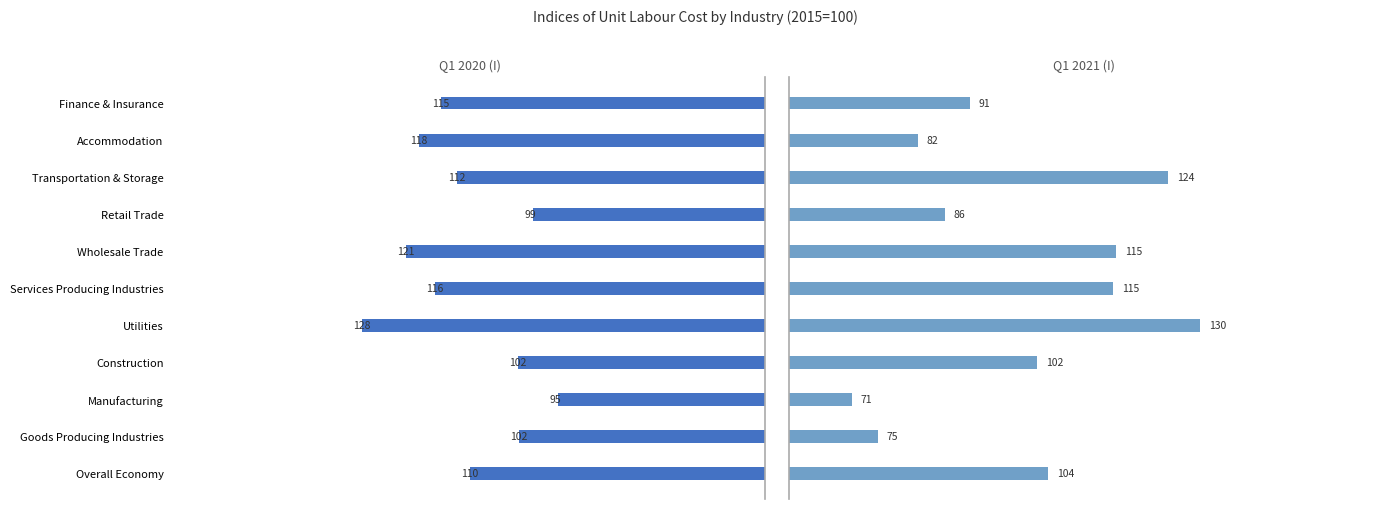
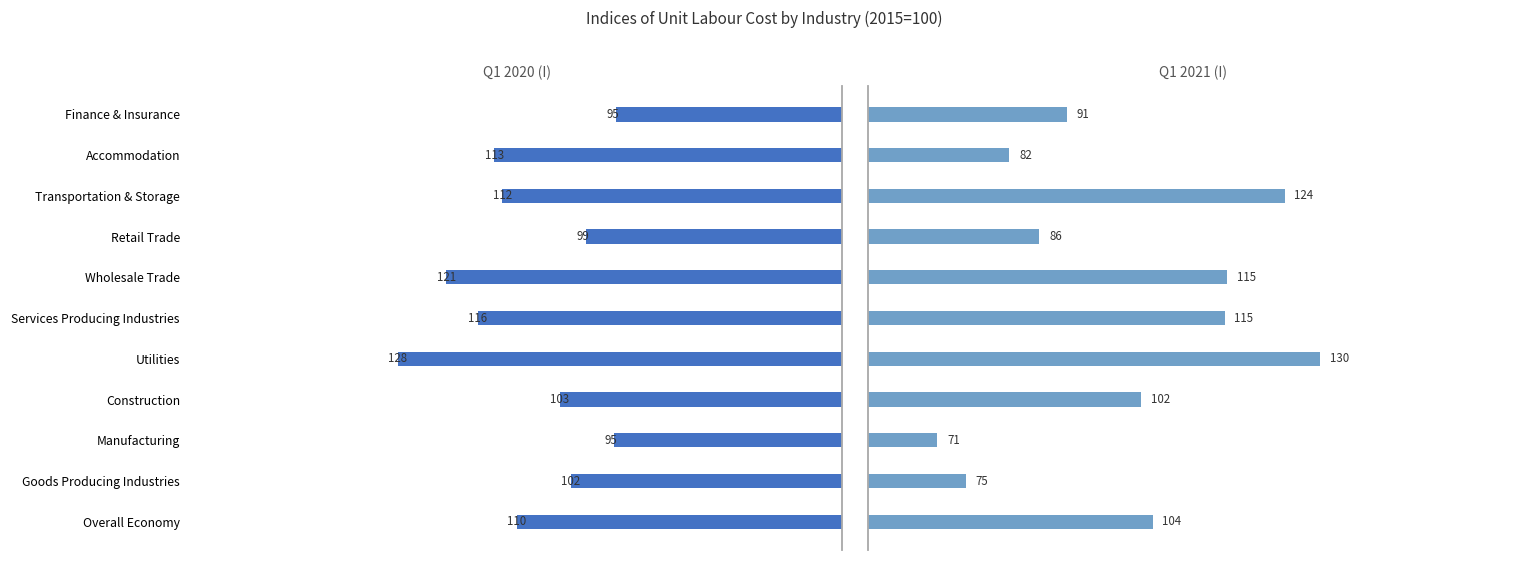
Q1 2020 (I), Finance & Insurance: 115 -> 95
Q1 2020 (I), Accommodation: 118 -> 113
Q1 2020 (I), Construction: 102 -> 103
